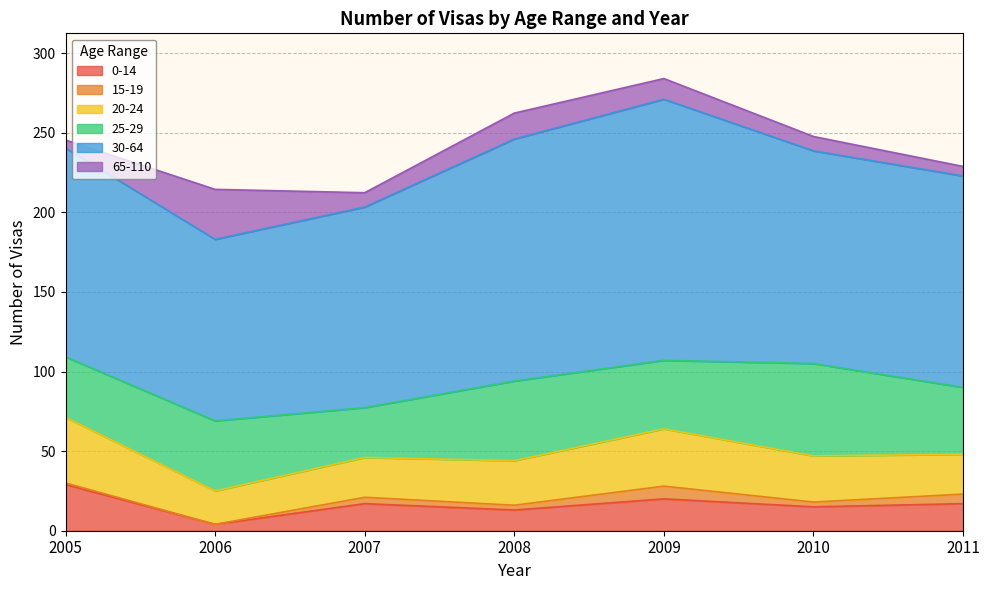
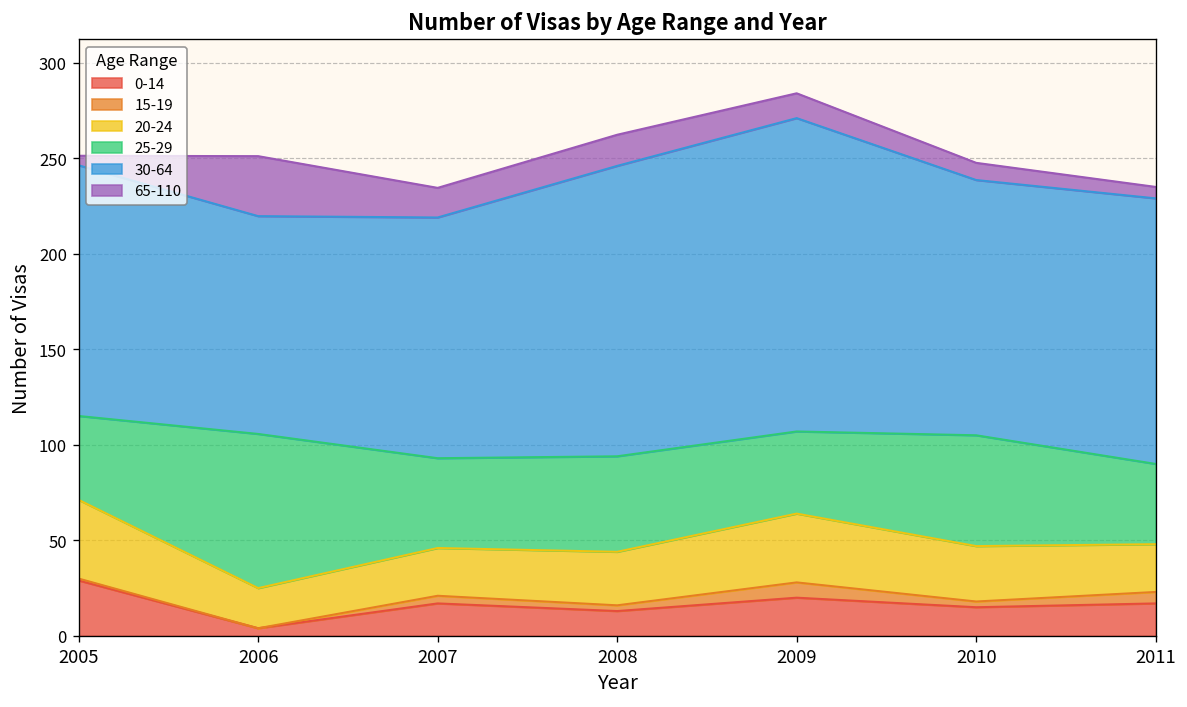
25-29, 2005: 38 -> 44
25-29, 2006: 44 -> 81
25-29, 2007: 31 -> 47
65-110, 2007: 9 -> 16
30-64, 2011: 133 -> 139
